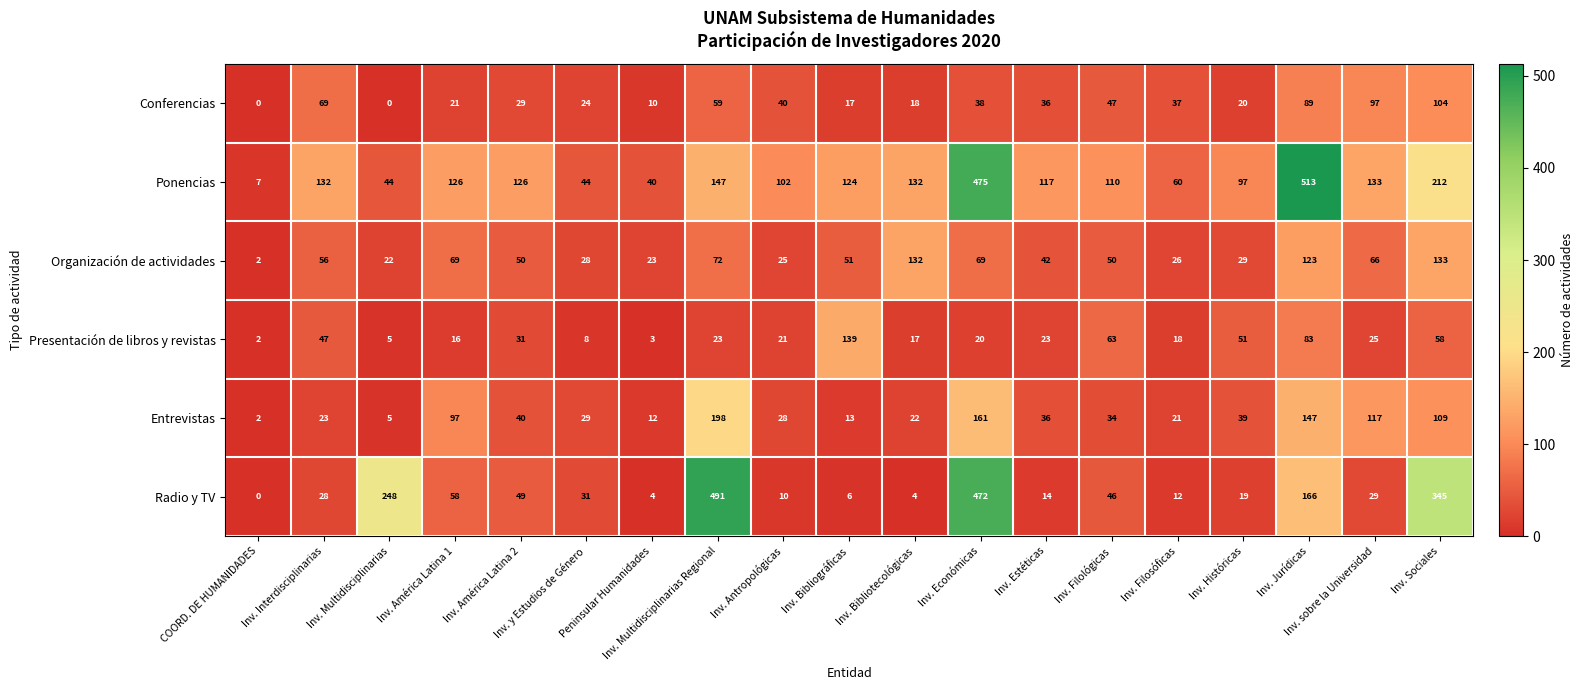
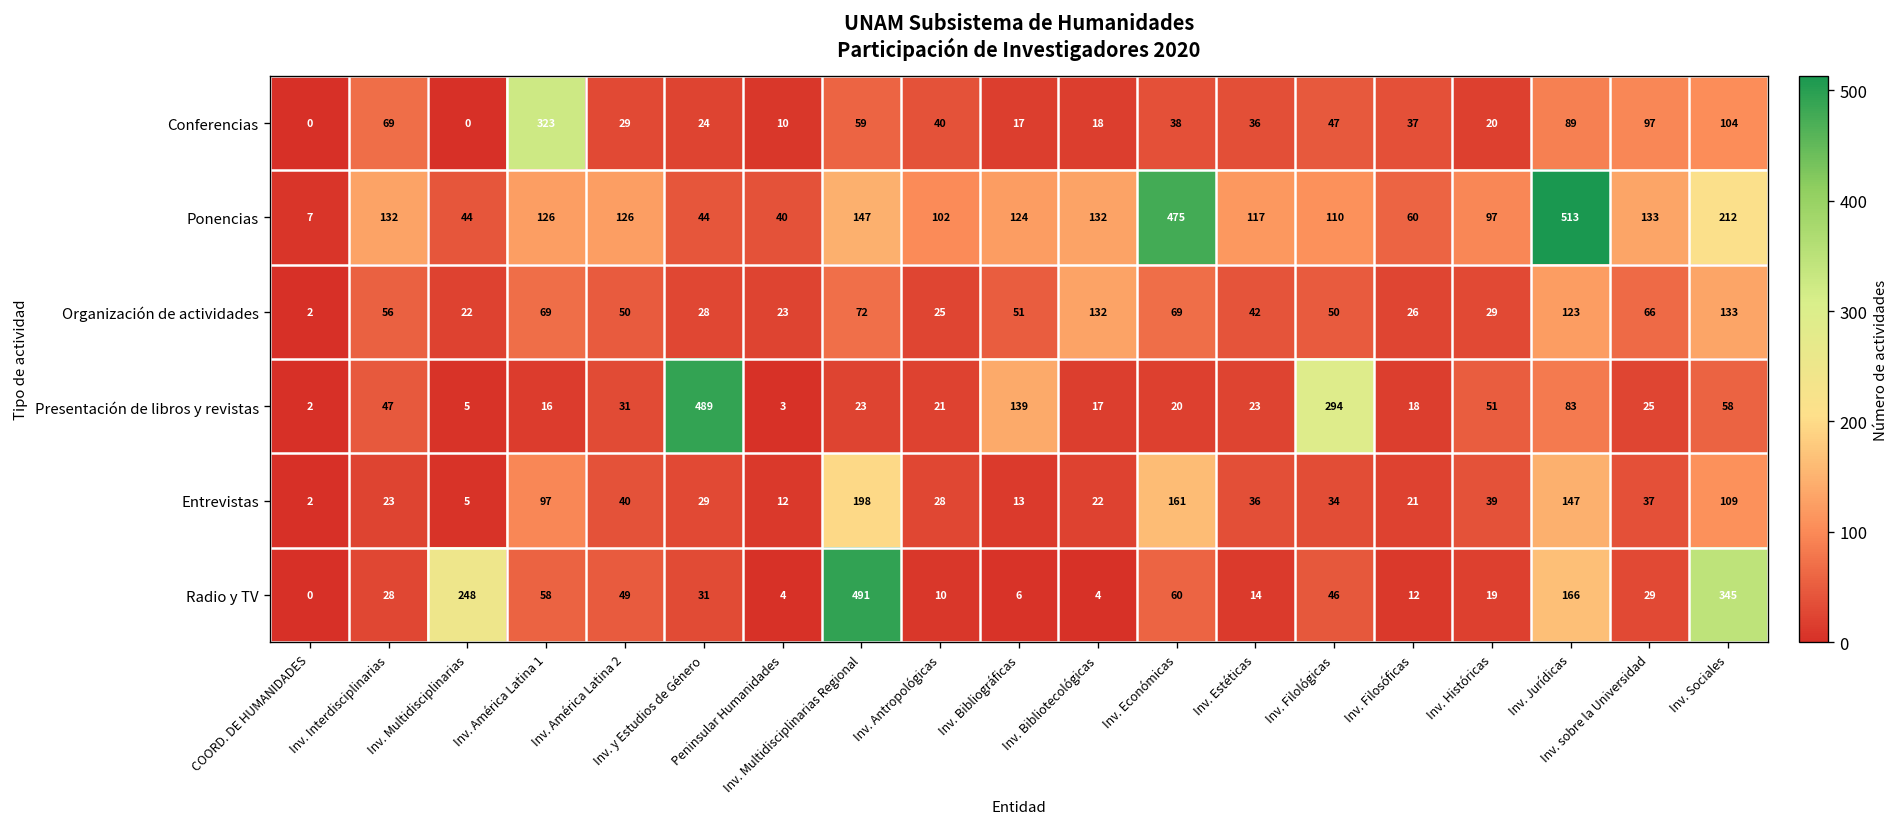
Conferencias, Inv. América Latina 1: 21 -> 323
Presentación de libros y revistas, Inv. y Estudios de Género: 8 -> 489
Presentación de libros y revistas, Inv. Filológicas: 63 -> 294
Entrevistas, Inv. sobre la Universidad: 117 -> 37
Radio y TV, Inv. Económicas: 472 -> 60
